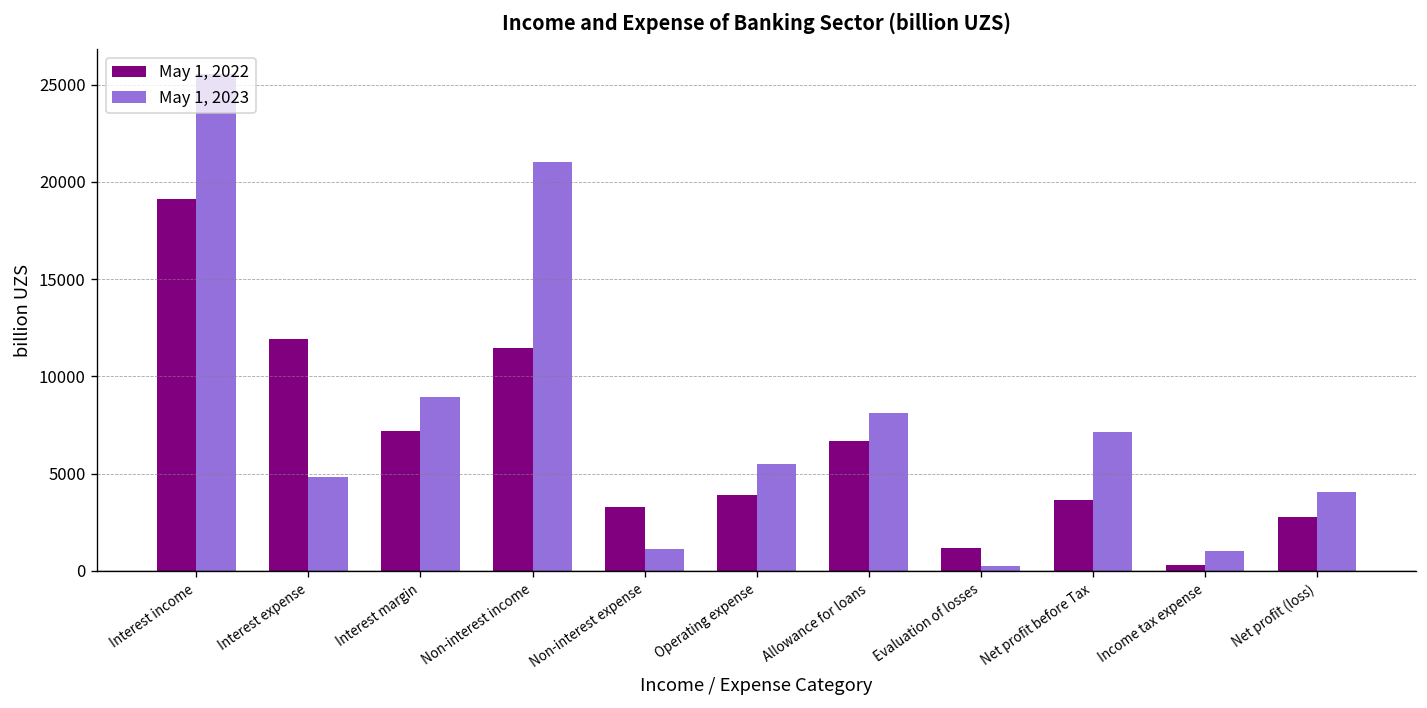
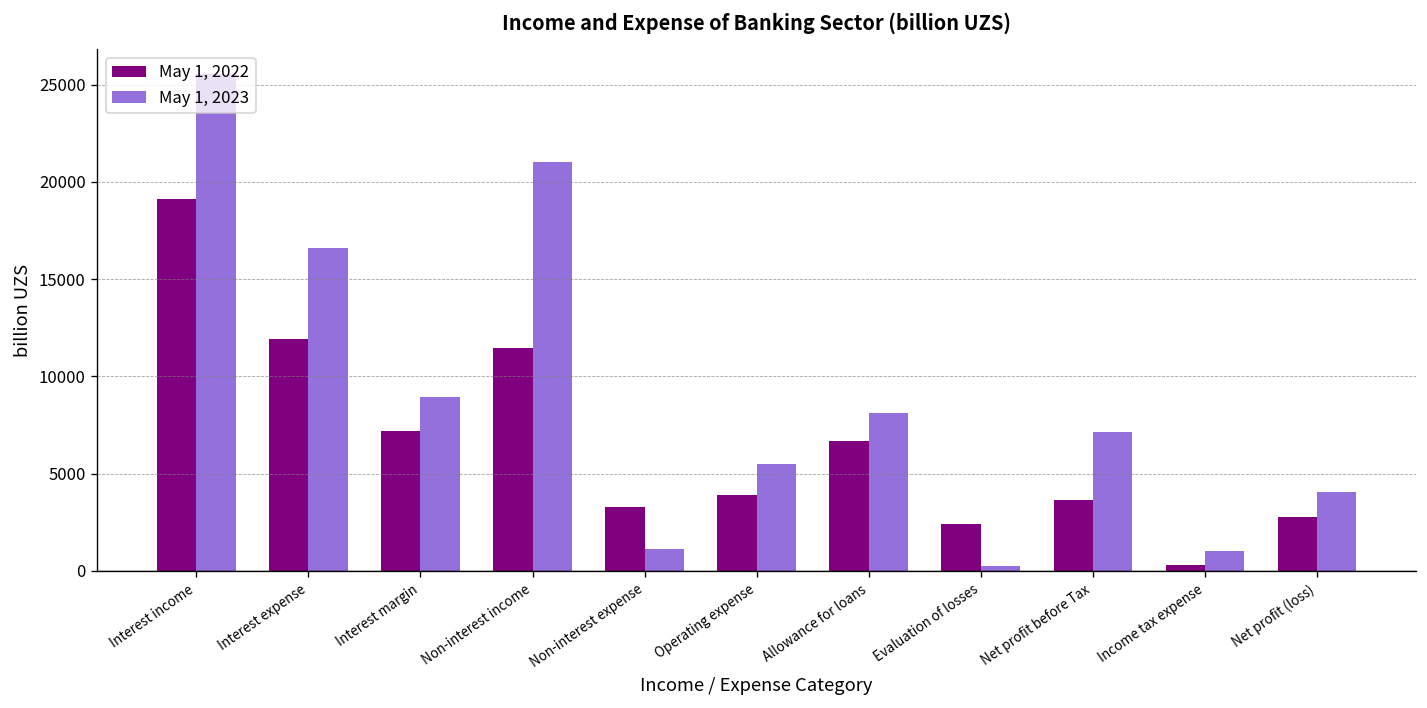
May 1, 2023, Interest expense: 4800 -> 16600
May 1, 2022, Evaluation of losses: 1200 -> 2400
